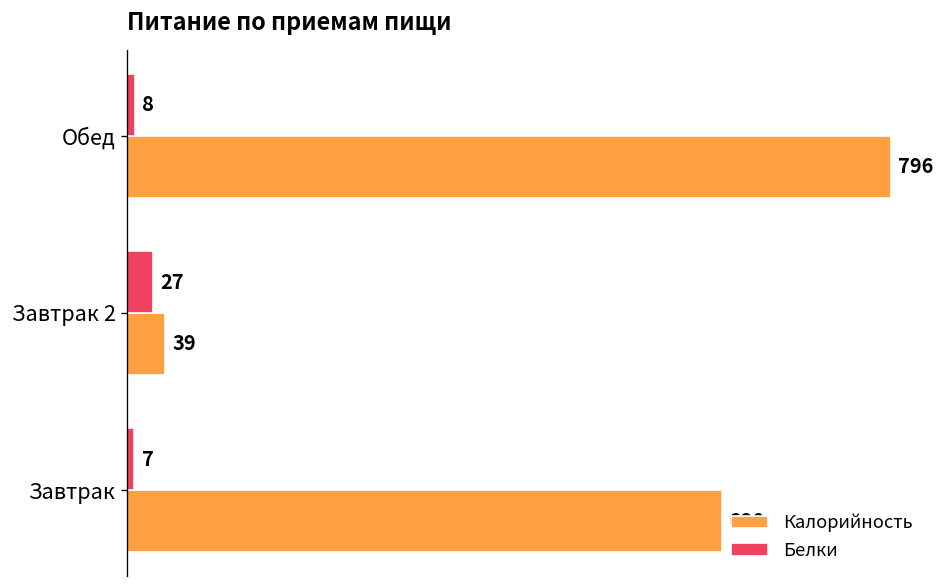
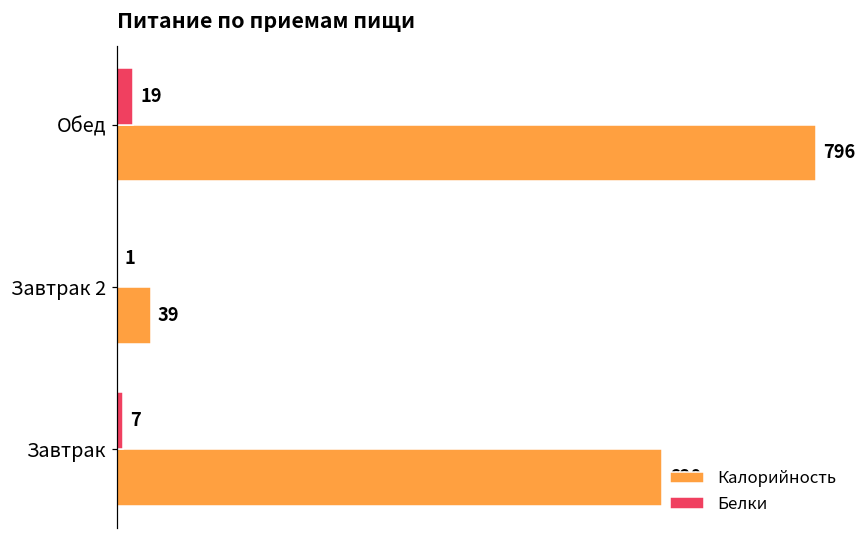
Белки, Обед: 8 -> 19
Белки, Завтрак 2: 27 -> 1
